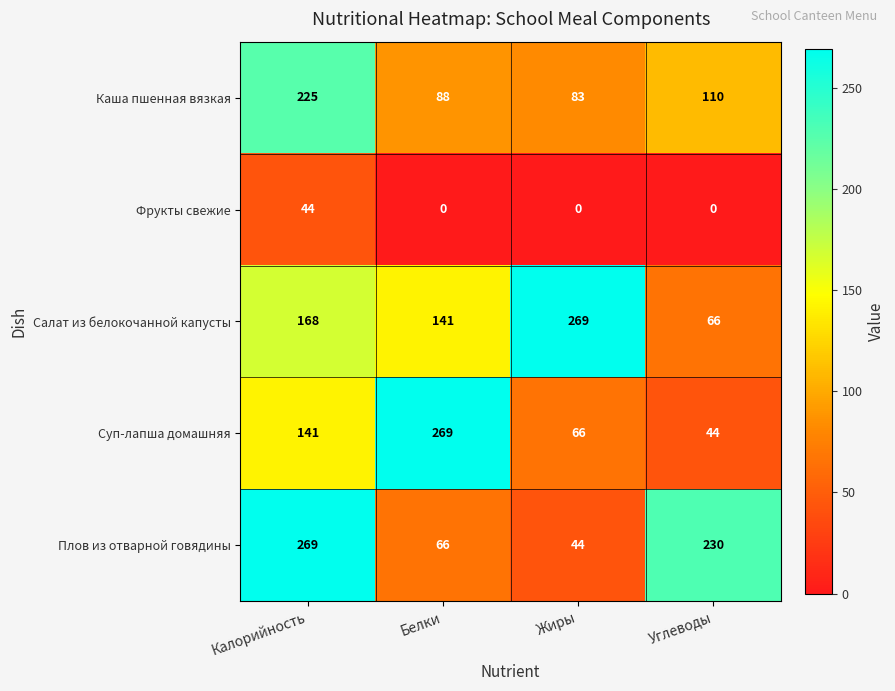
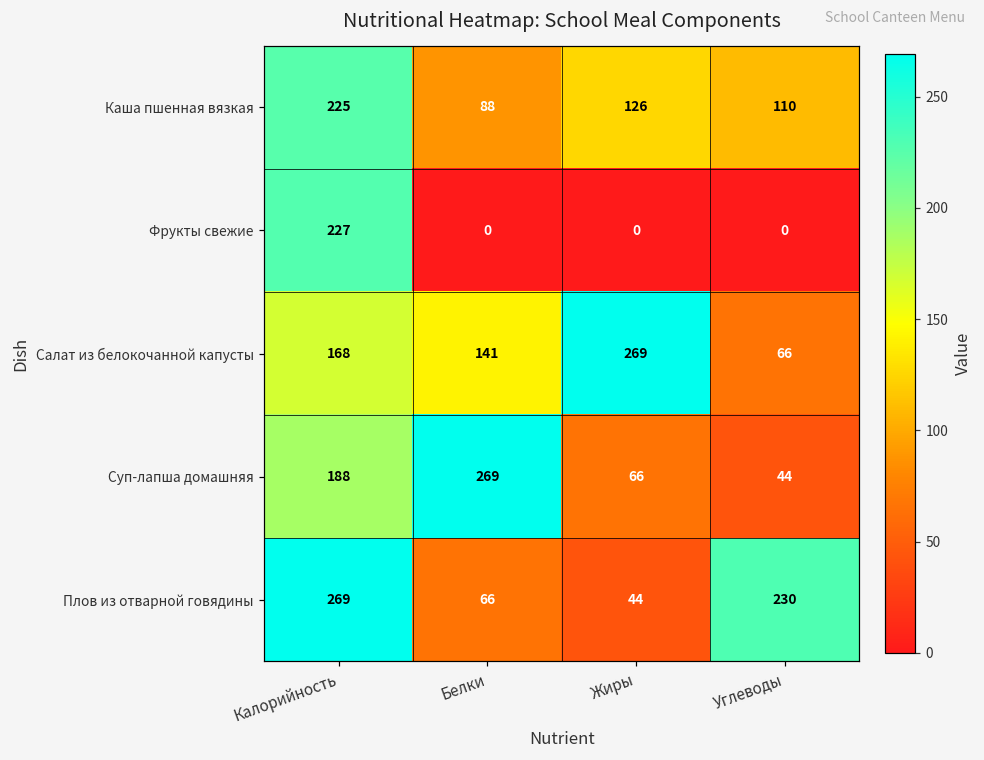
Каша пшенная вязкая, Жиры: 83 -> 126
Фрукты свежие, Калорийность: 44 -> 227
Суп-лапша домашняя, Калорийность: 141 -> 188
